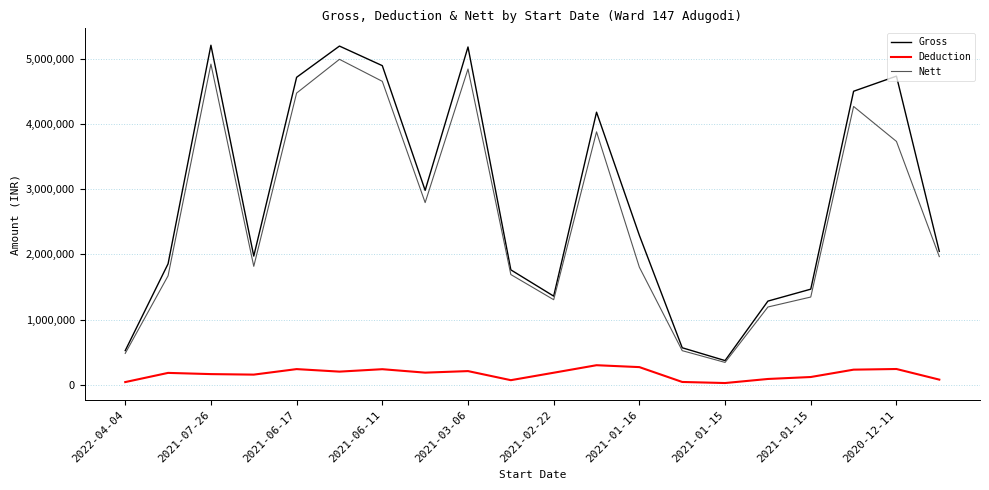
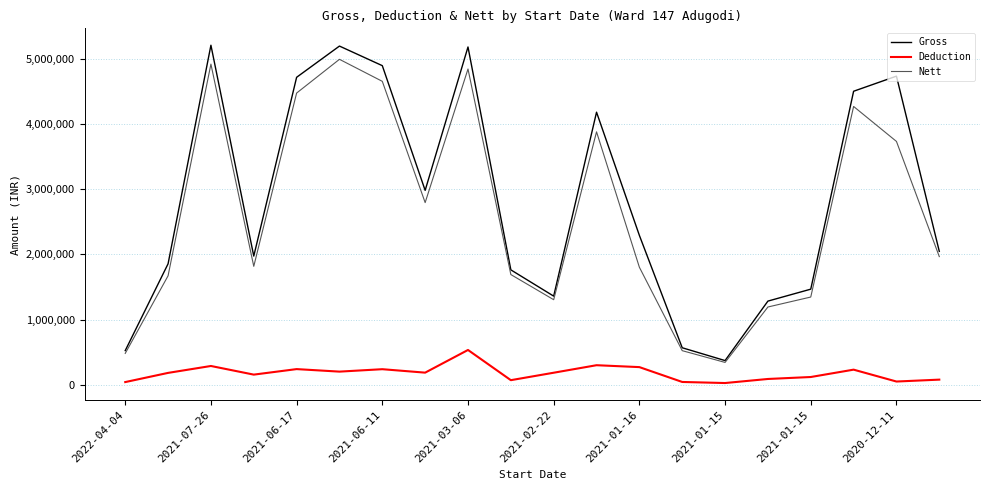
Deduction, 2021-07-26: 200,000 -> 300,000
Deduction, 2021-03-06: 200,000 -> 500,000
Deduction, 2020-12-11: 200,000 -> 100,000
